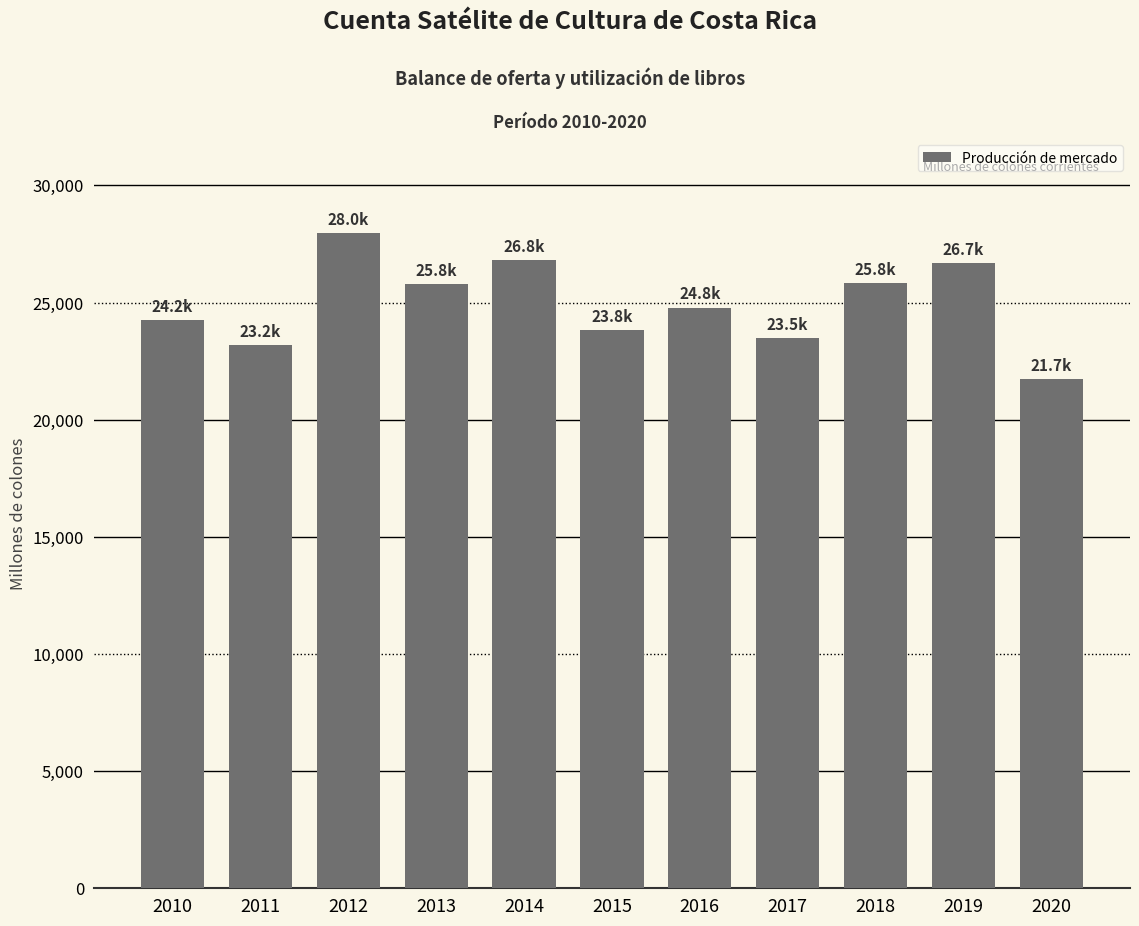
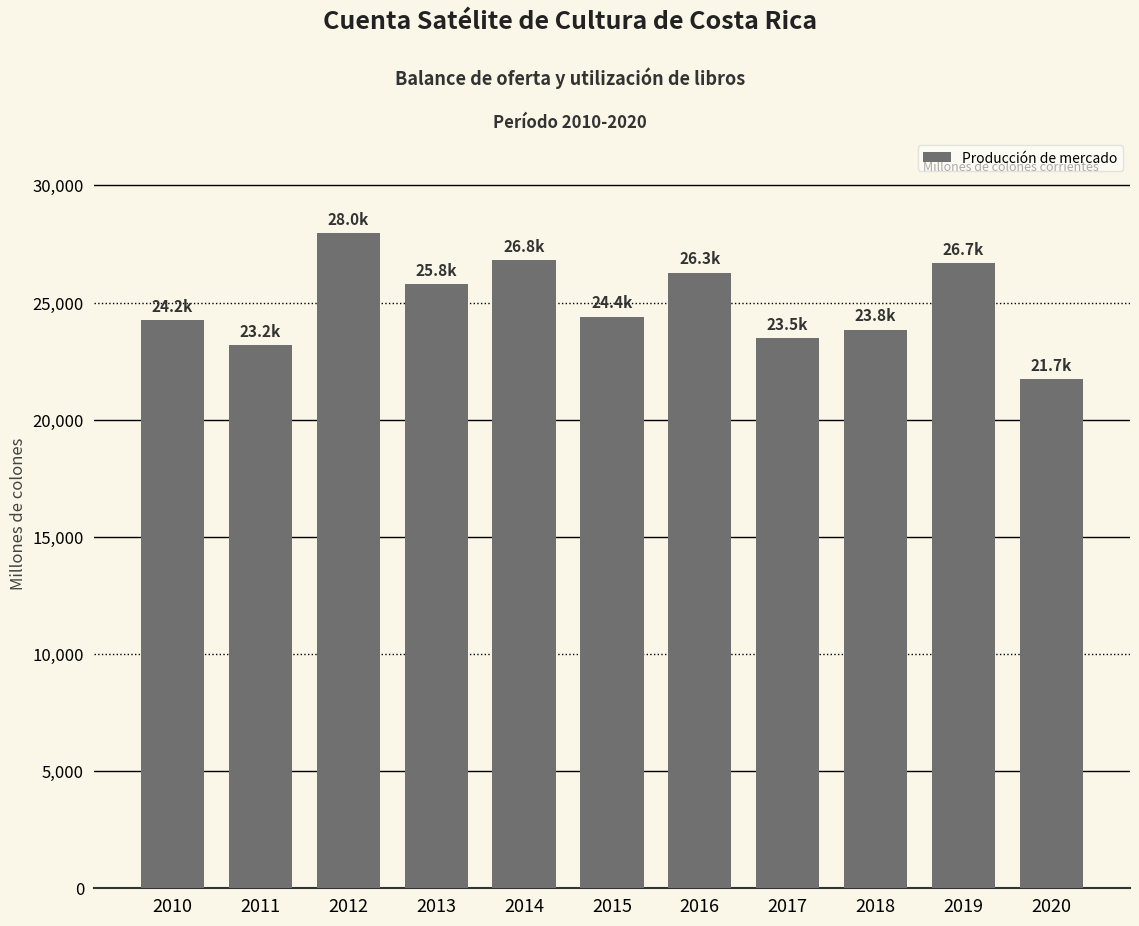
2015: 23.8k -> 24.4k
2016: 24.8k -> 26.3k
2018: 25.8k -> 23.8k
